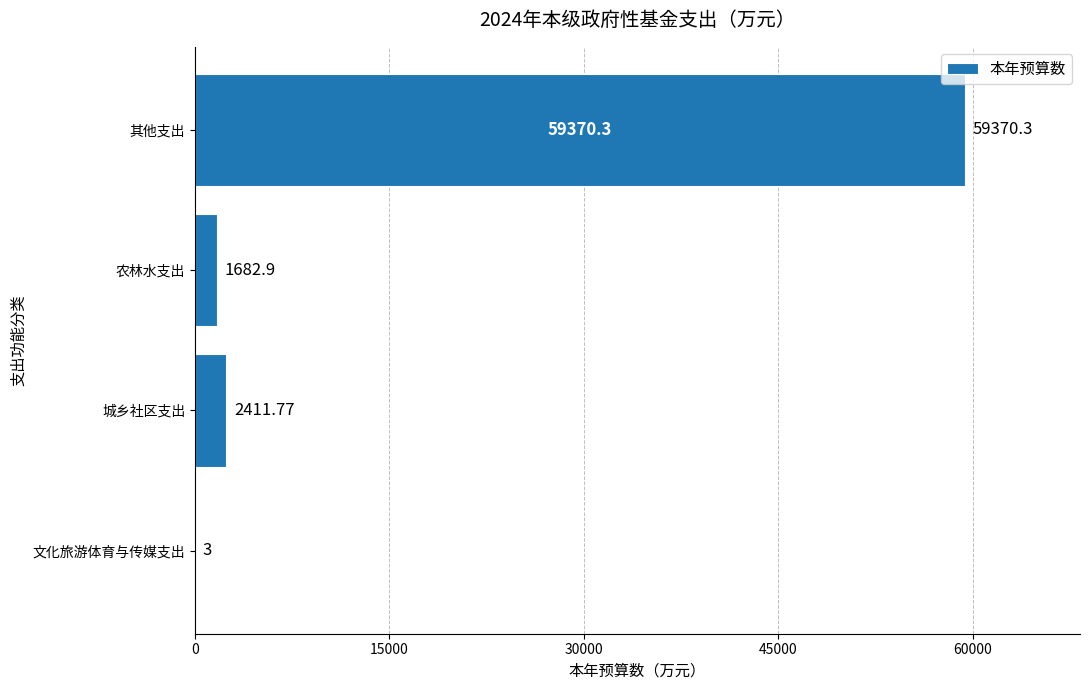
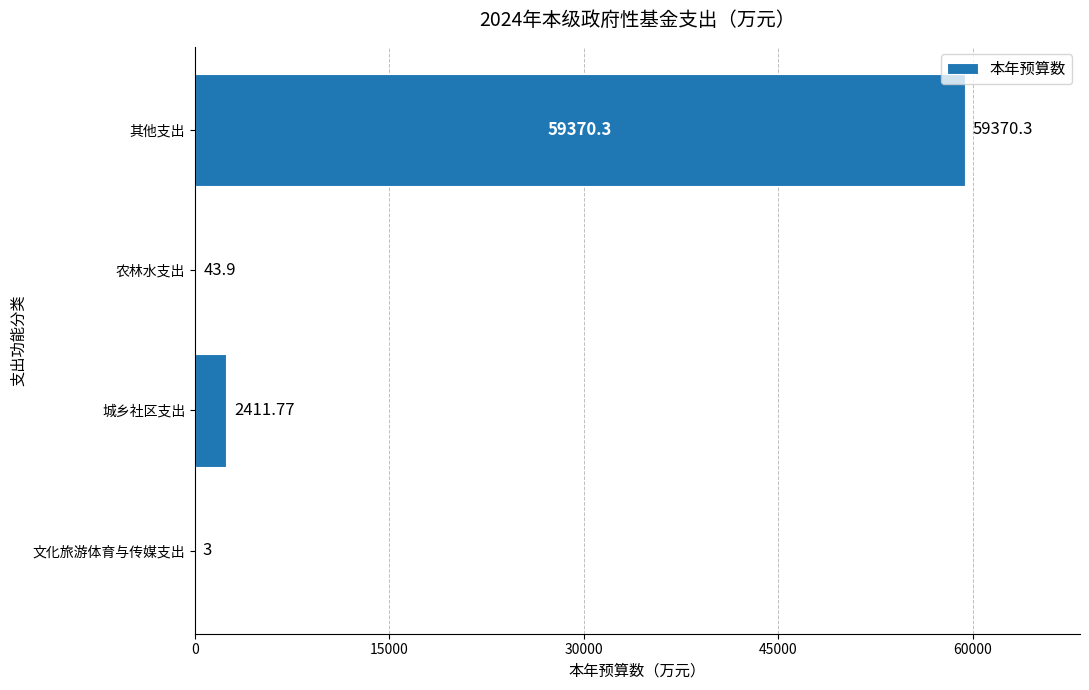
农林水支出: 1682.9 -> 43.9
